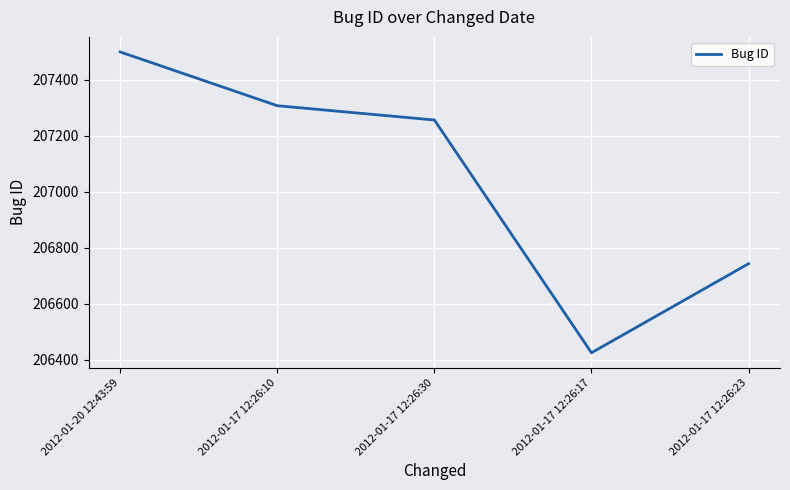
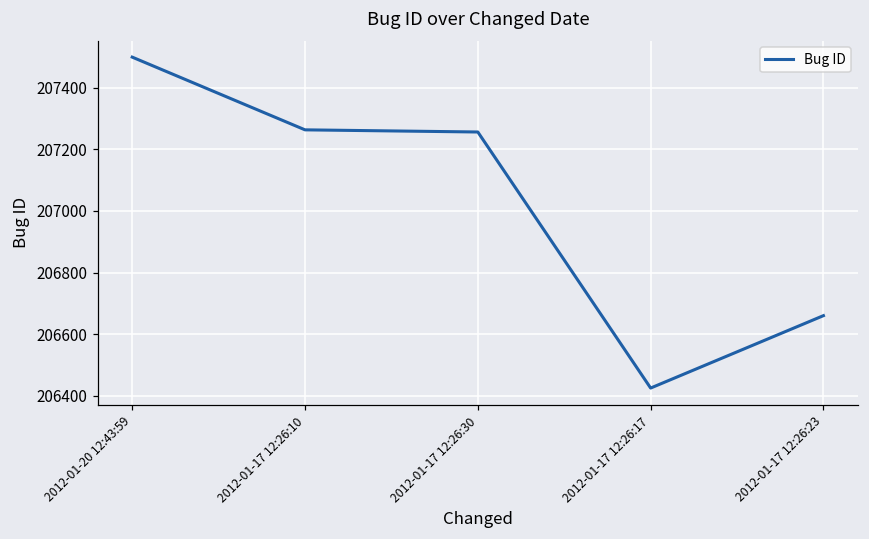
2012-01-17 12:26:10: 207310 -> 207260
2012-01-17 12:26:23: 206740 -> 206660
